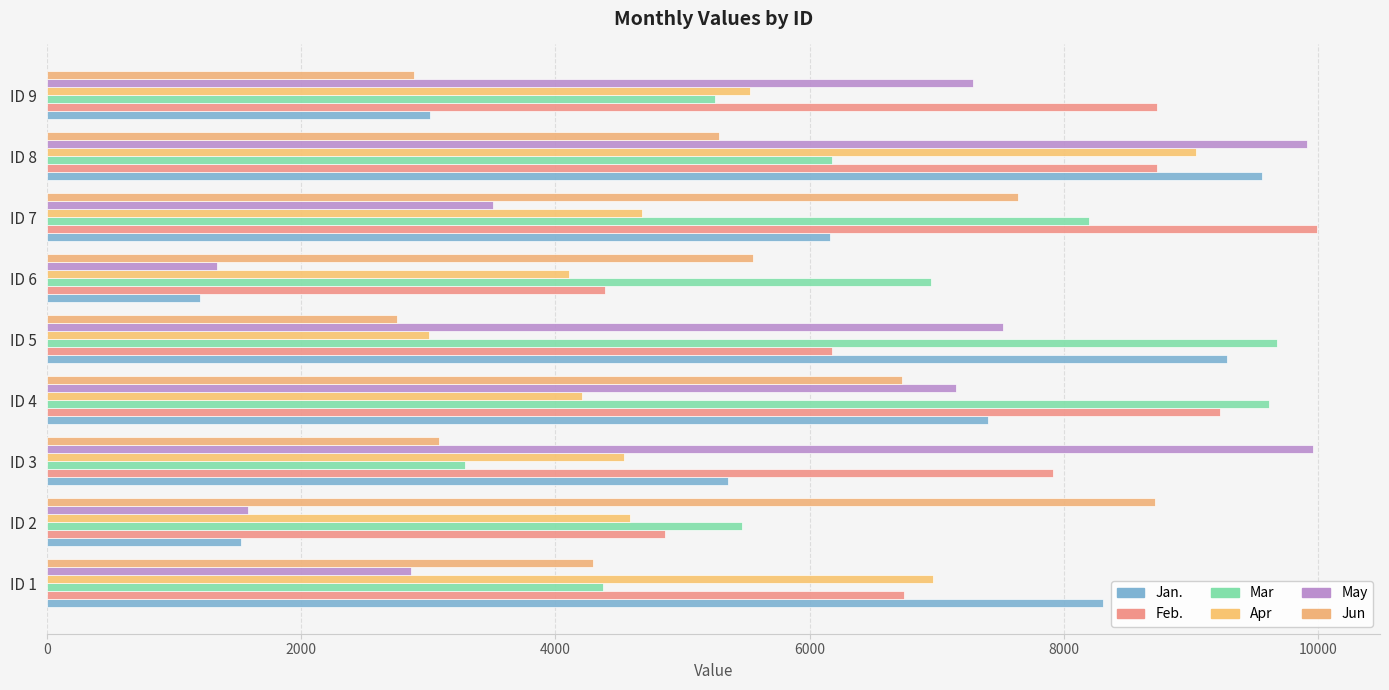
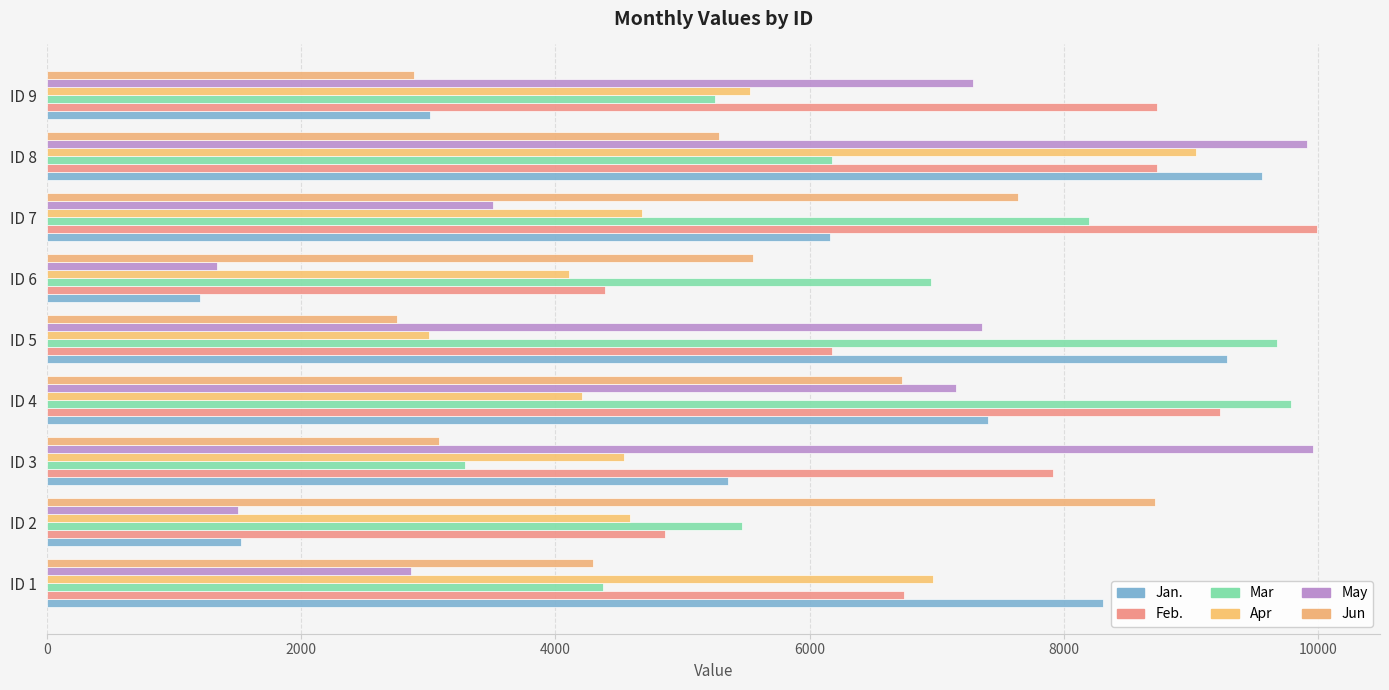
May, ID 5: 7520 -> 7360
Mar, ID 4: 9620 -> 9790
May, ID 2: 1580 -> 1510
